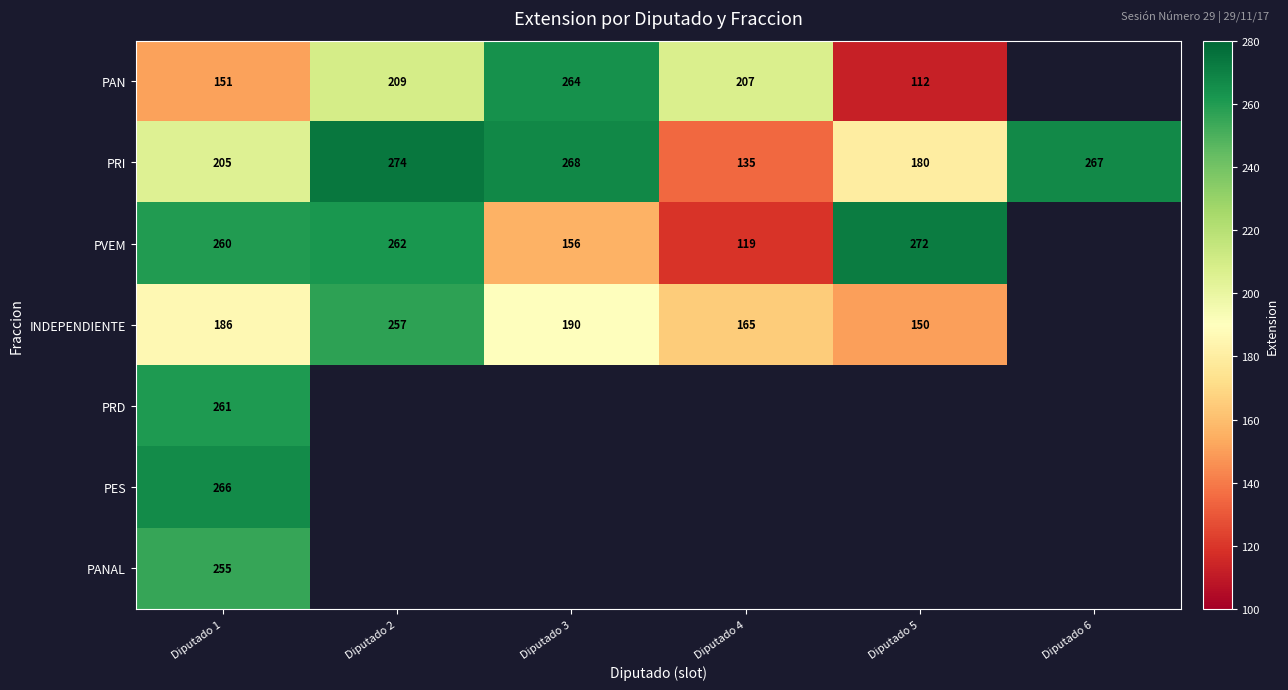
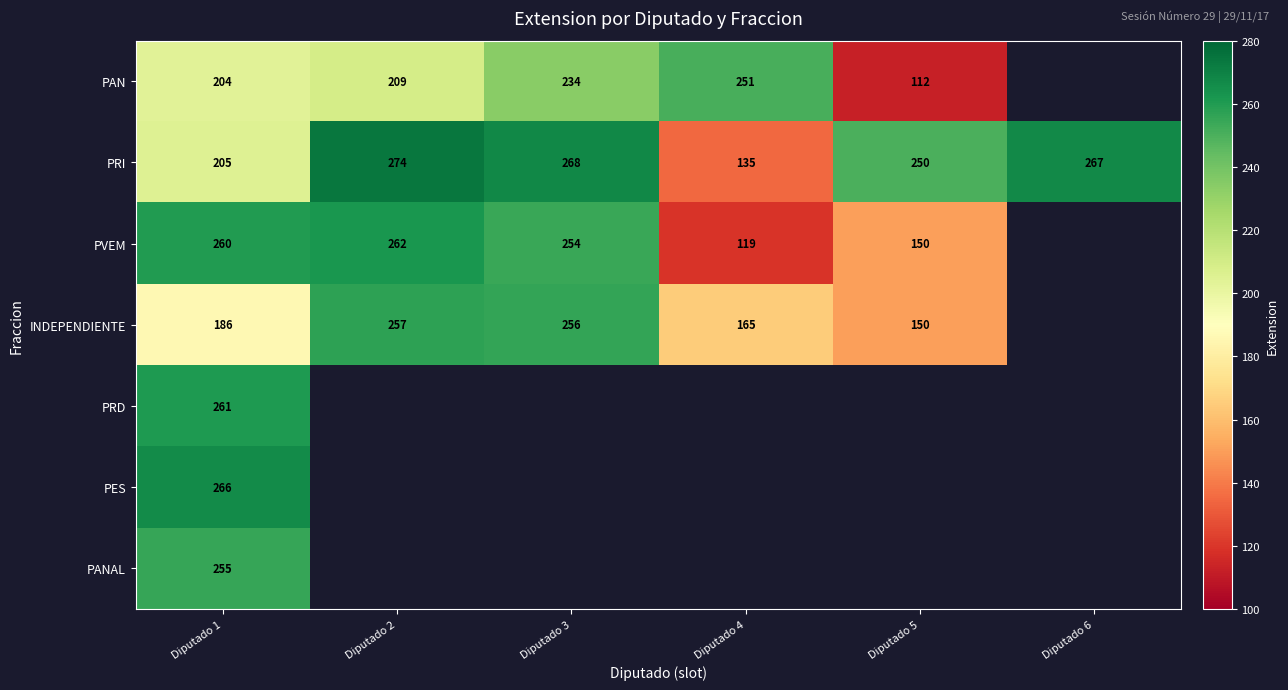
PAN, Diputado 1: 151 -> 204
PAN, Diputado 3: 264 -> 234
PAN, Diputado 4: 207 -> 251
PRI, Diputado 5: 180 -> 250
PVEM, Diputado 3: 156 -> 254
PVEM, Diputado 5: 272 -> 150
INDEPENDIENTE, Diputado 3: 190 -> 256
